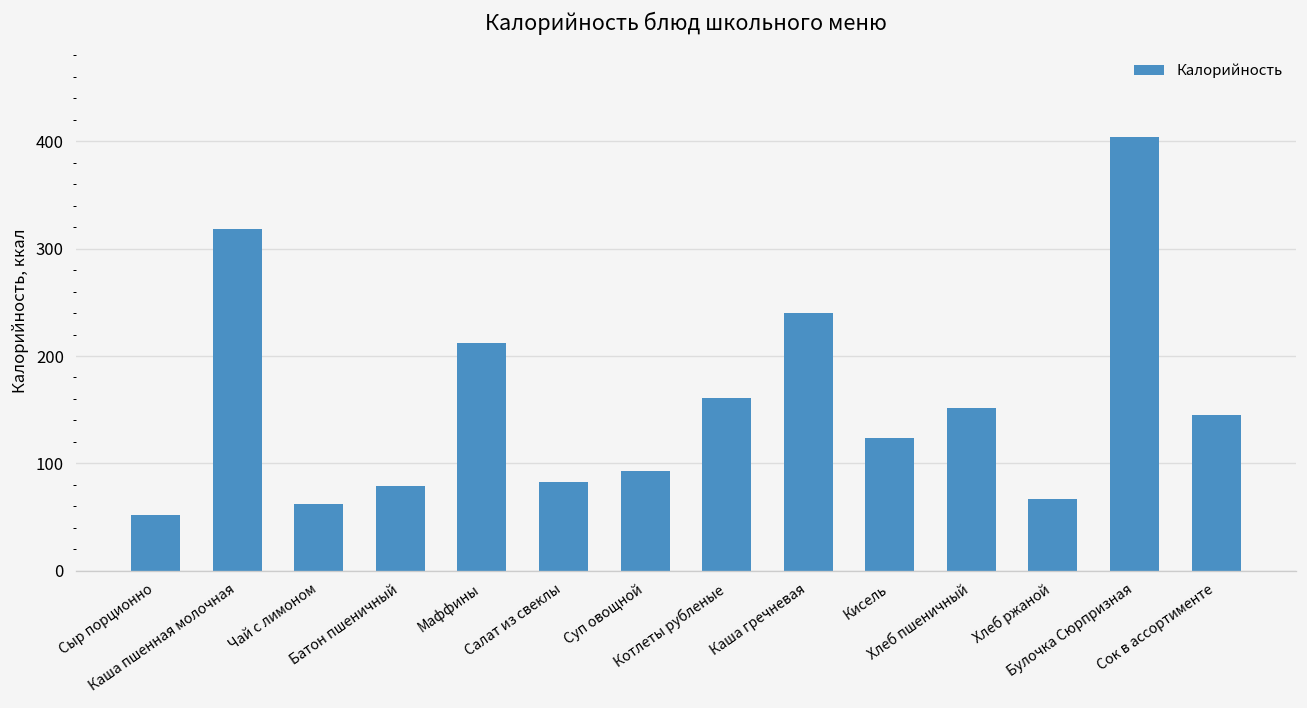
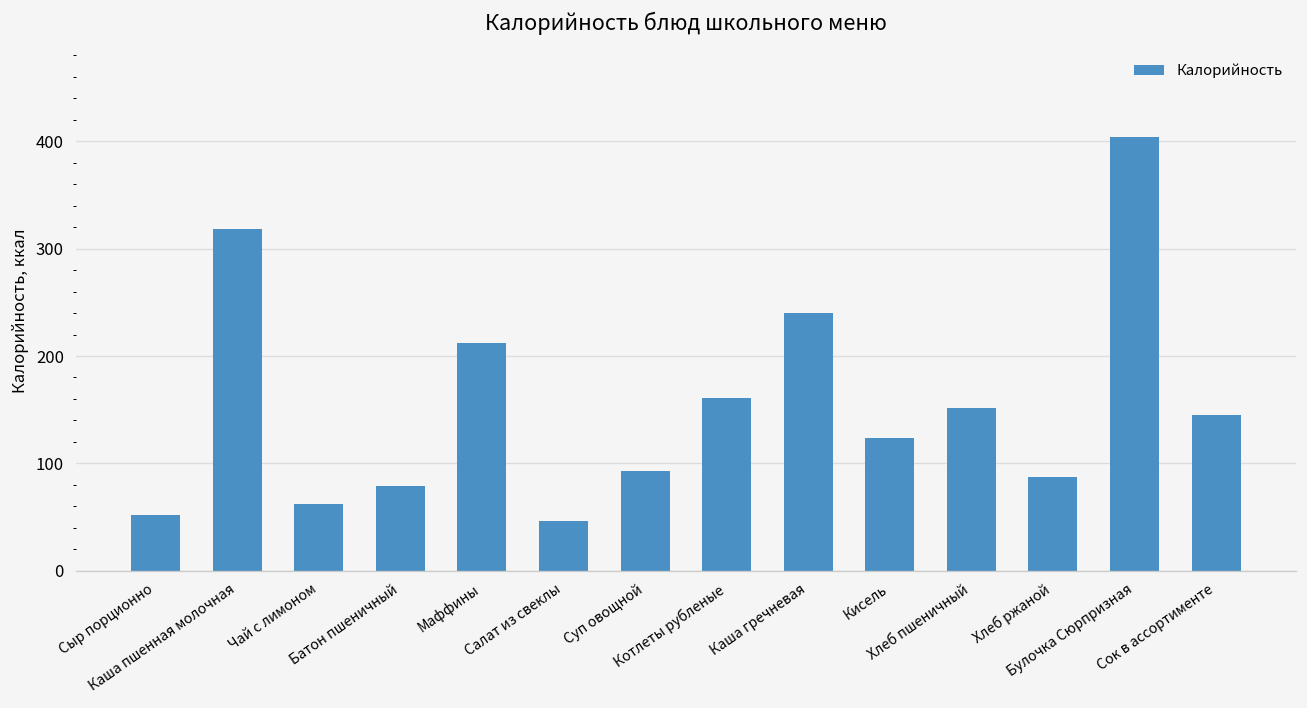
Салат из свеклы: 80 -> 50
Хлеб ржаной: 70 -> 90
